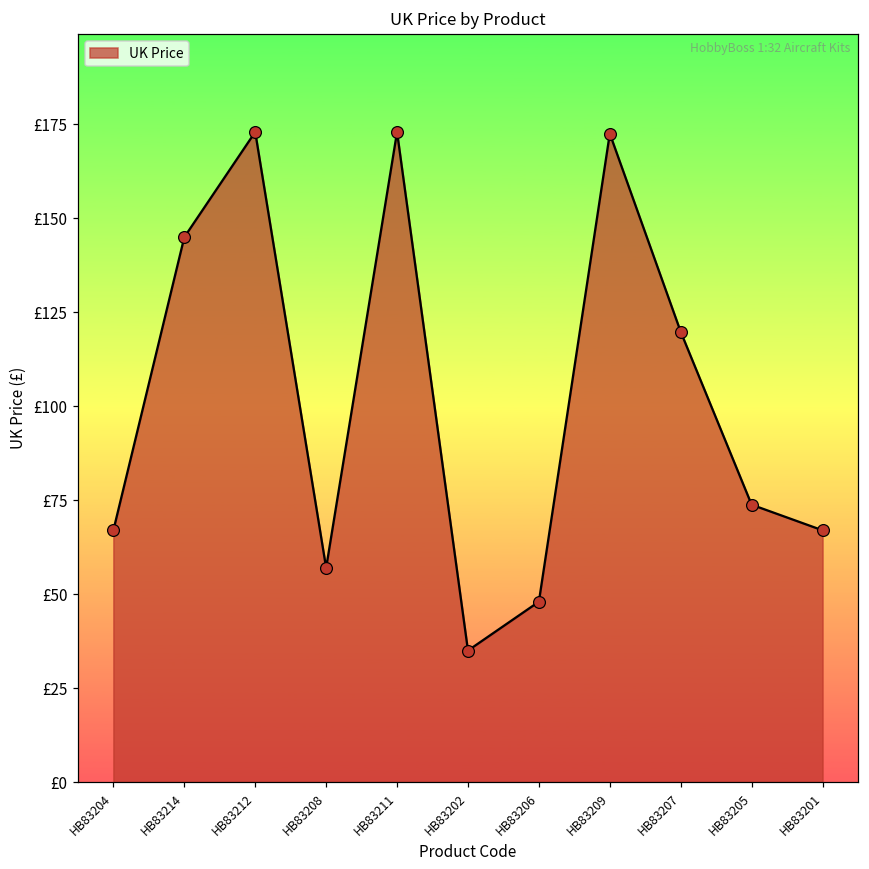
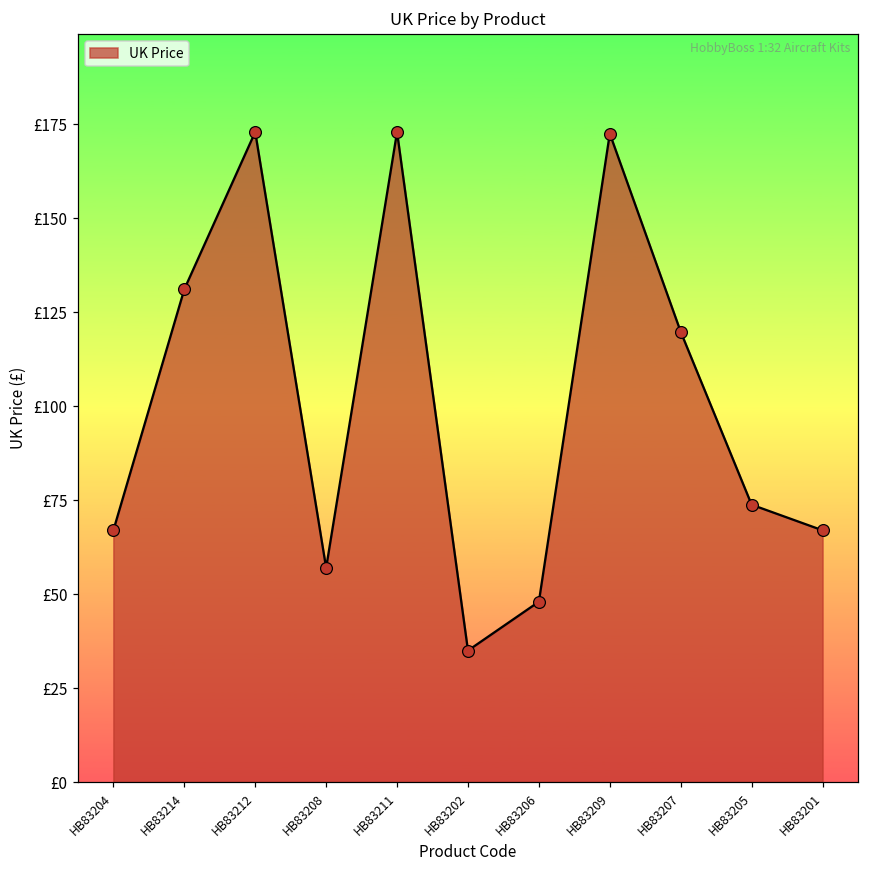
HB83214: £145 -> £131
